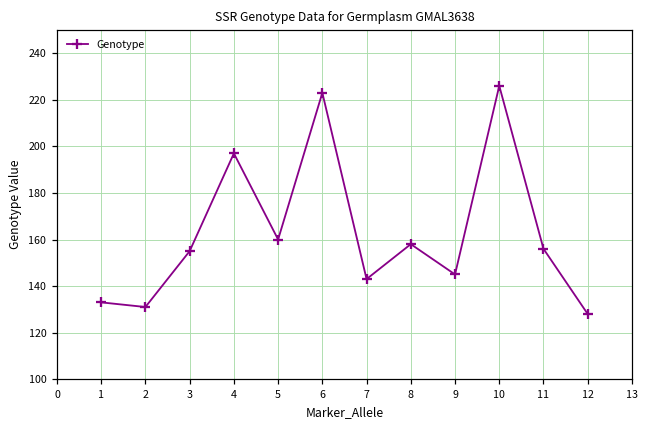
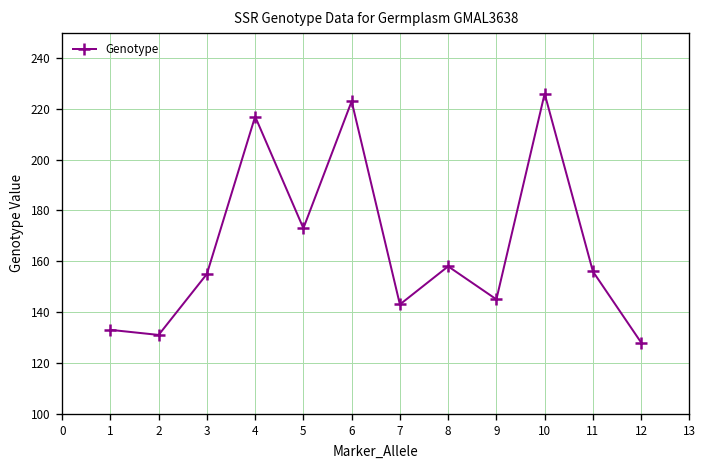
4: 197 -> 217
5: 160 -> 173
